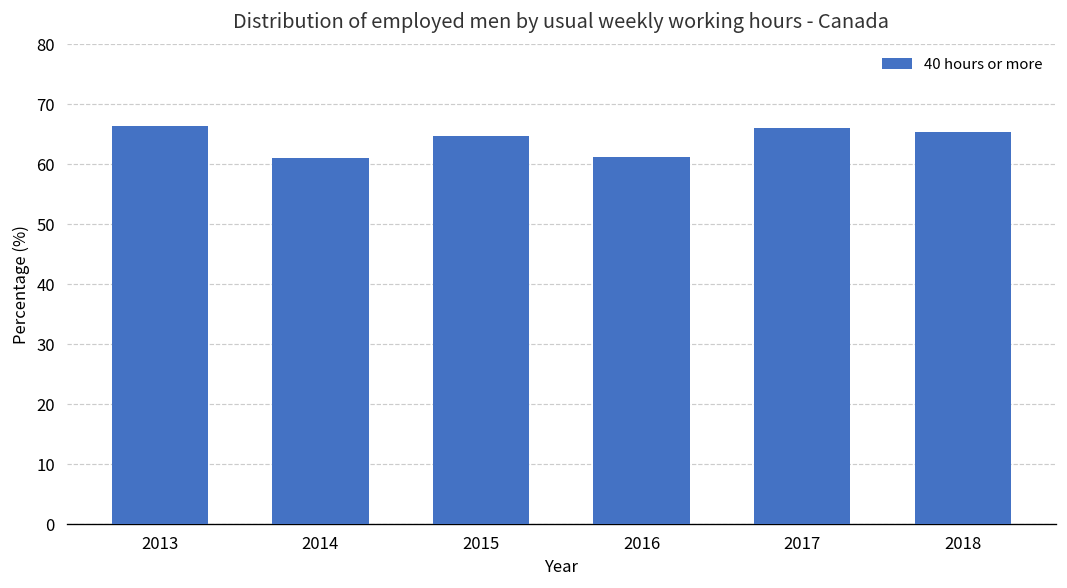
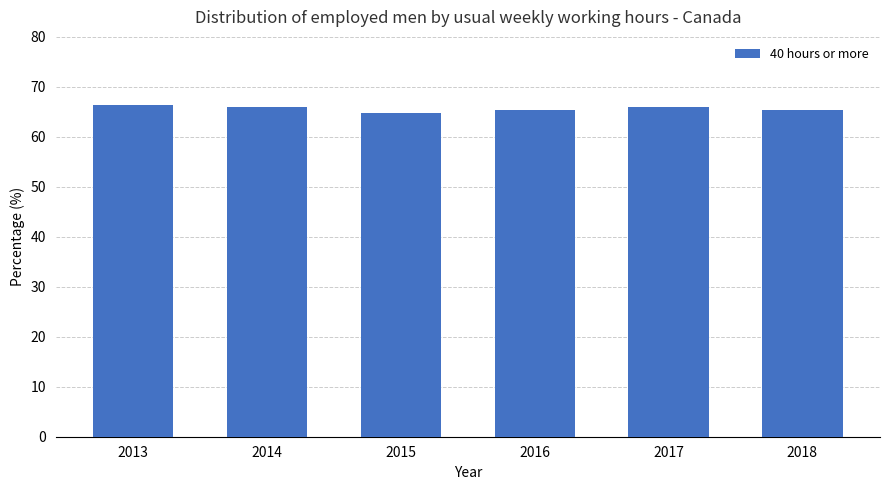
2014: 61 -> 66
2016: 61 -> 65
